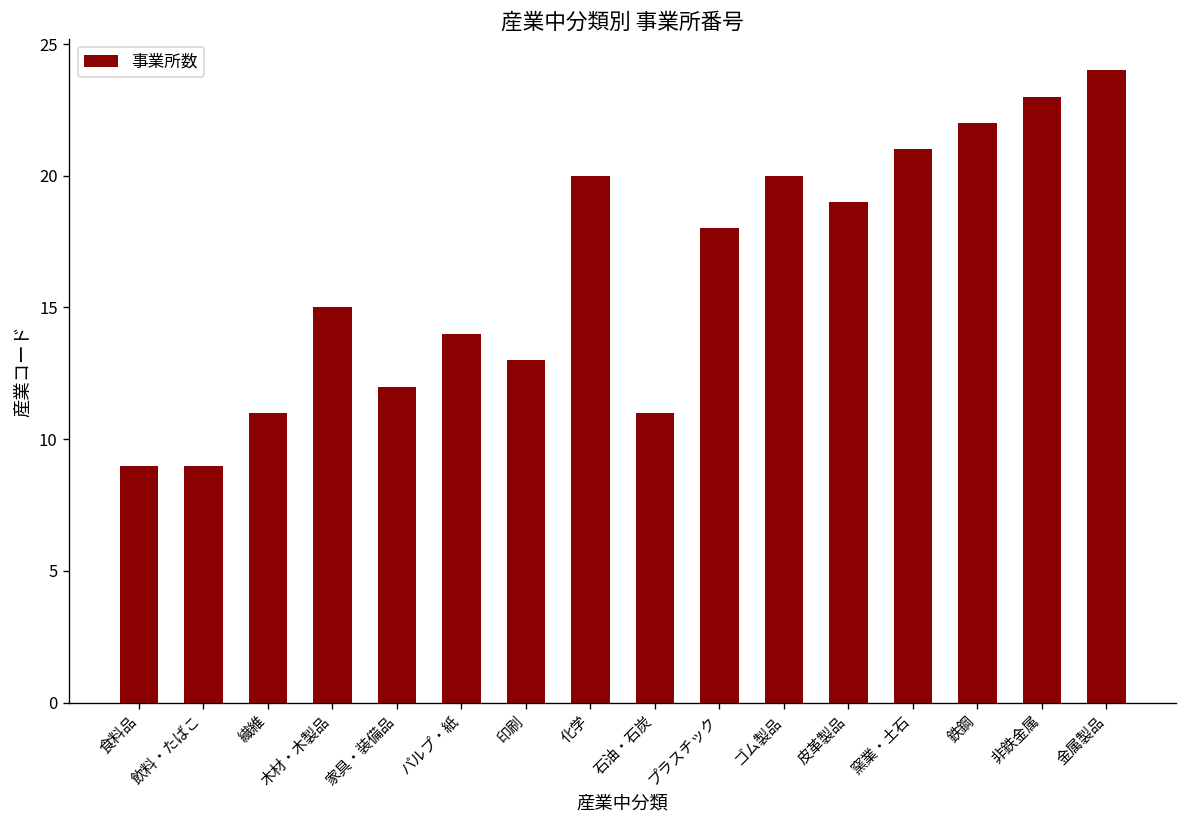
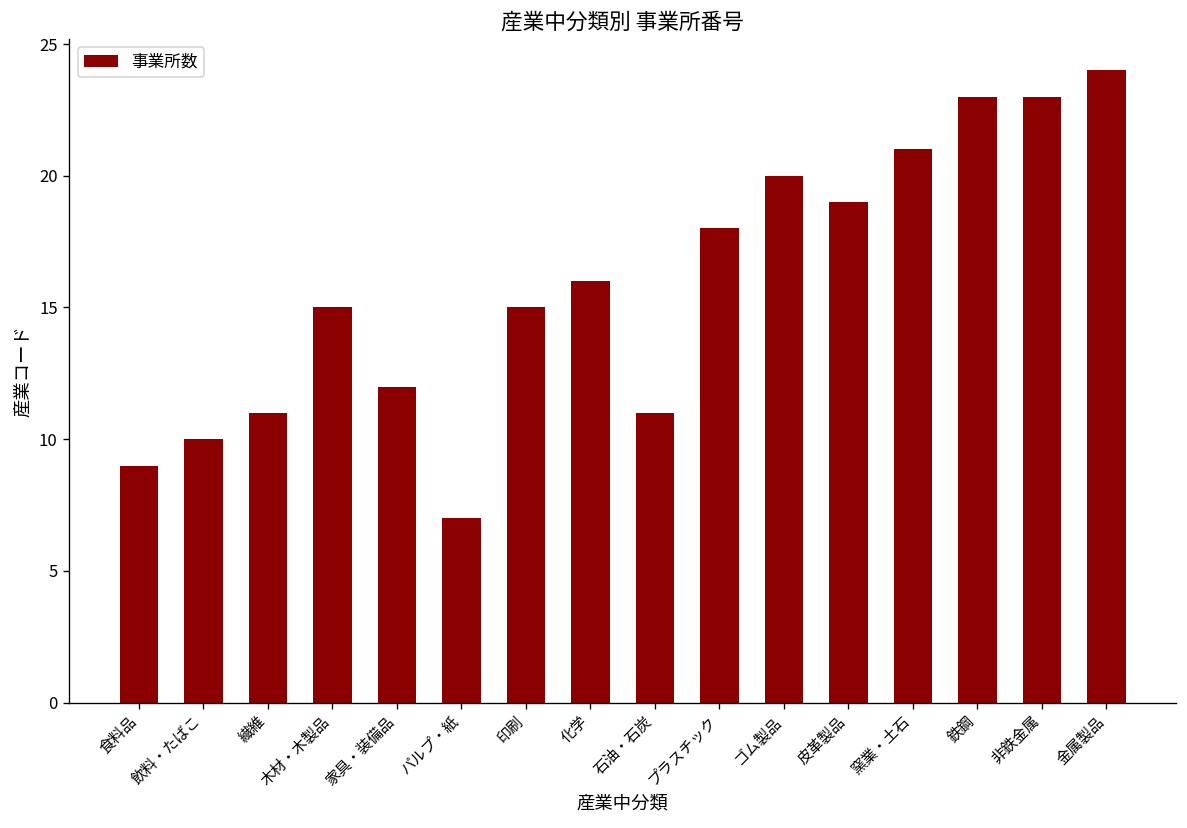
飲料・たばこ: 9 -> 10
パルプ・紙: 14 -> 7
印刷: 13 -> 15
化学: 20 -> 16
鉄鋼: 22 -> 23
